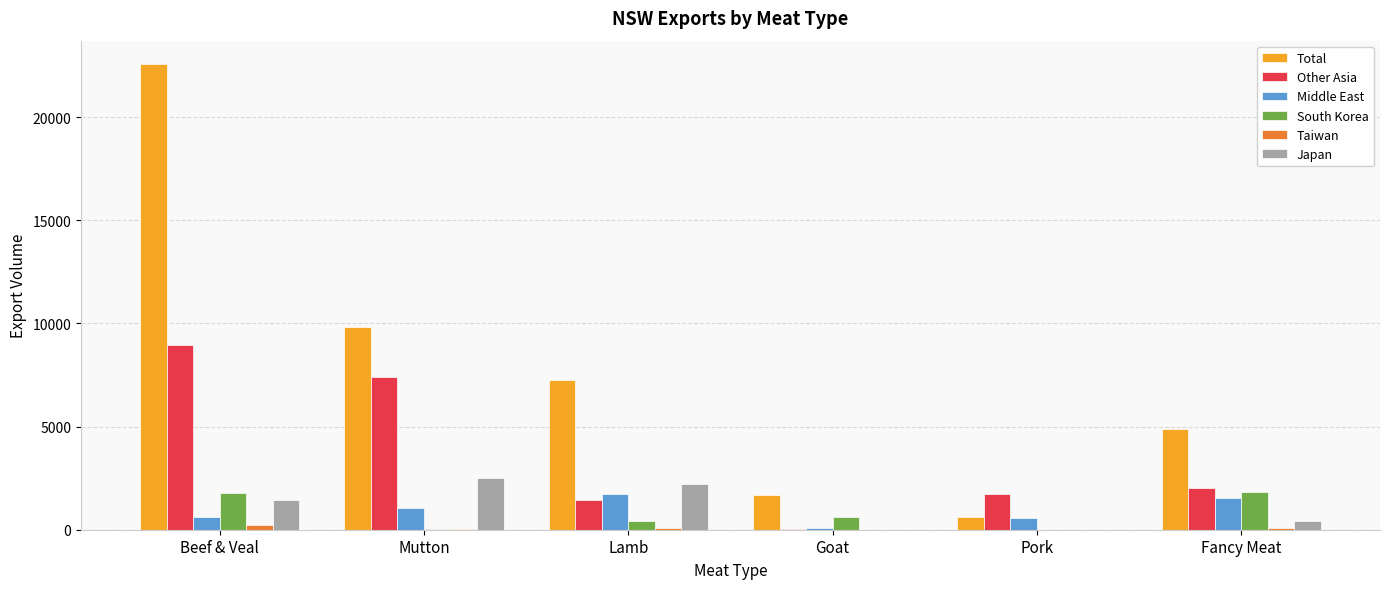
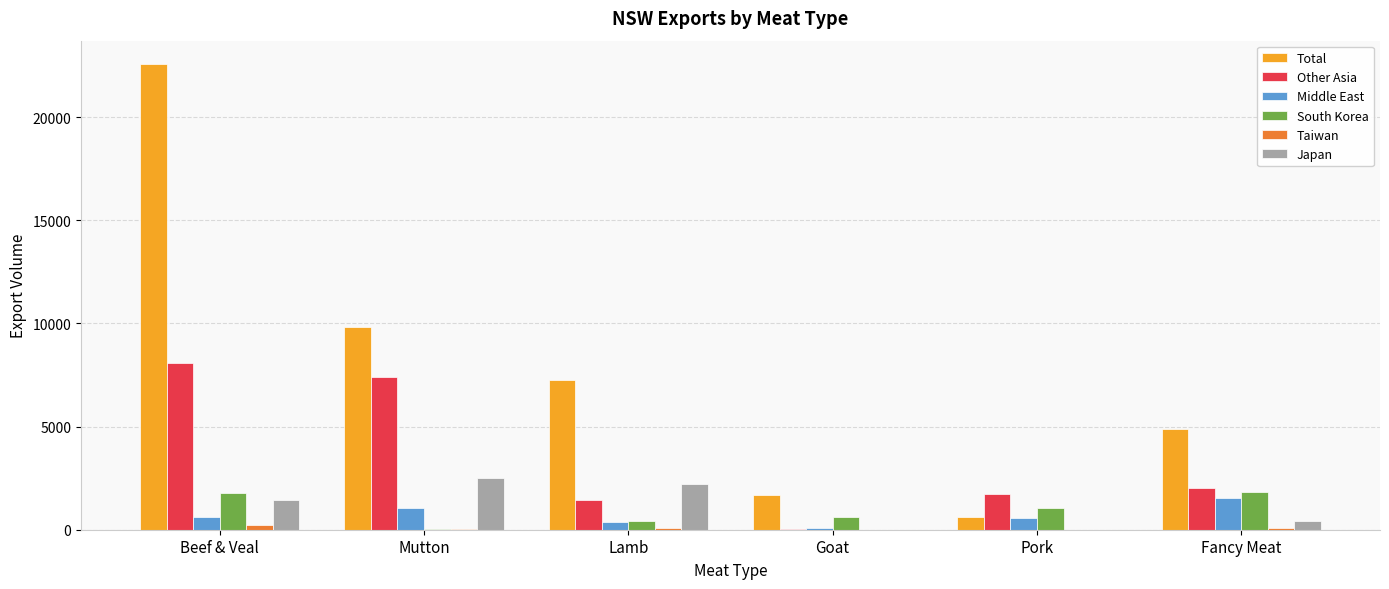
Other Asia, Beef & Veal: 9000 -> 8100
Middle East, Lamb: 1800 -> 400
South Korea, Pork: 0 -> 1100
